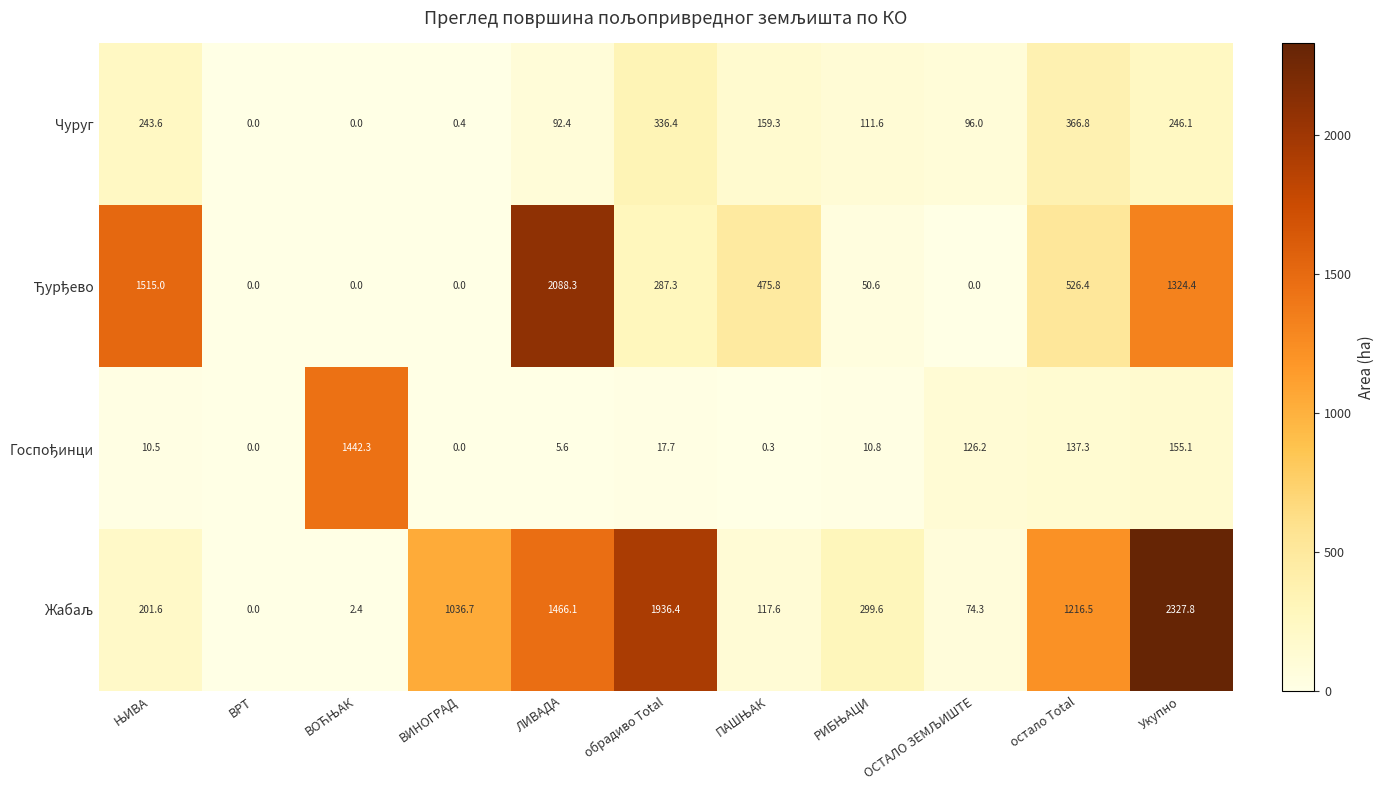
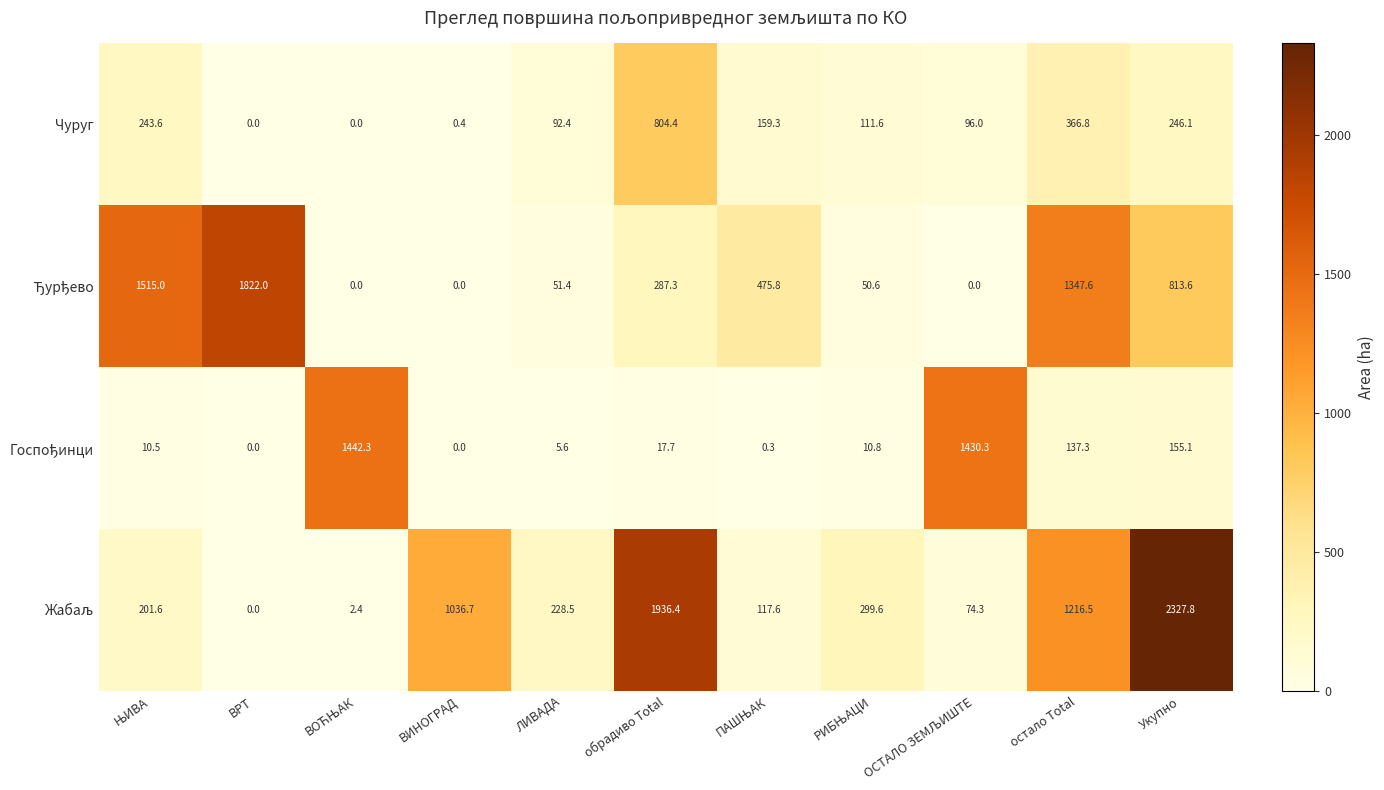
Чуруг, обрадиво Total: 336.4 -> 804.4
Ђурђево, ВРТ: 0.0 -> 1822.0
Ђурђево, ЛИВАДА: 2088.3 -> 51.4
Ђурђево, остало Total: 526.4 -> 1347.6
Ђурђево, Укупно: 1324.4 -> 813.6
Госпођинци, ОСТАЛО ЗЕМЉИШТЕ: 126.2 -> 1430.3
Жабаљ, ЛИВАДА: 1466.1 -> 228.5
